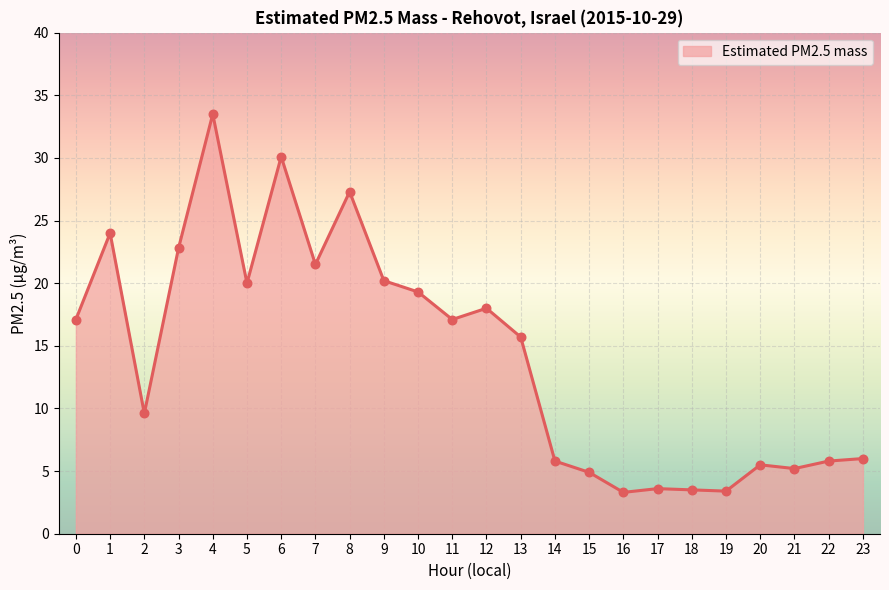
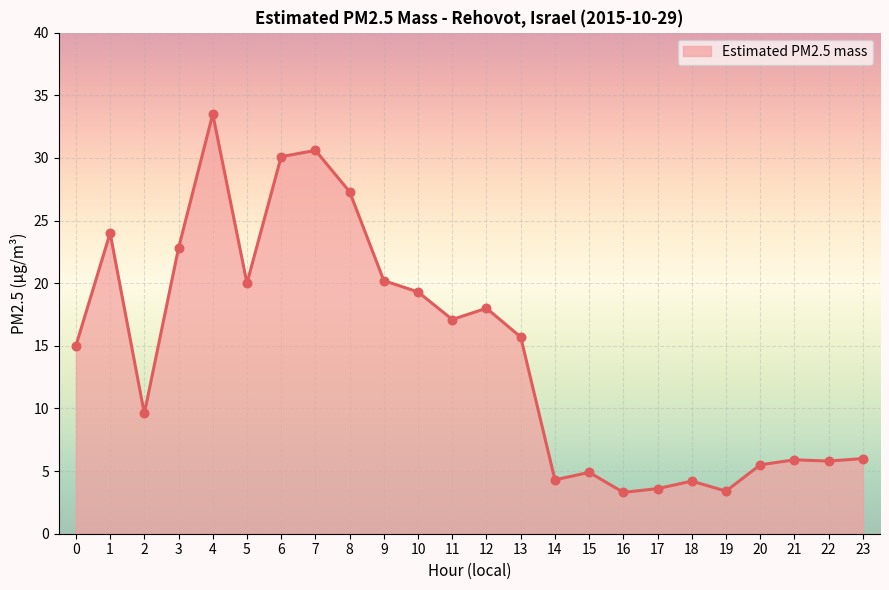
0: 17.1 -> 15.0
7: 21.5 -> 30.6
14: 5.8 -> 4.3
18: 3.5 -> 4.2
21: 5.2 -> 5.9
